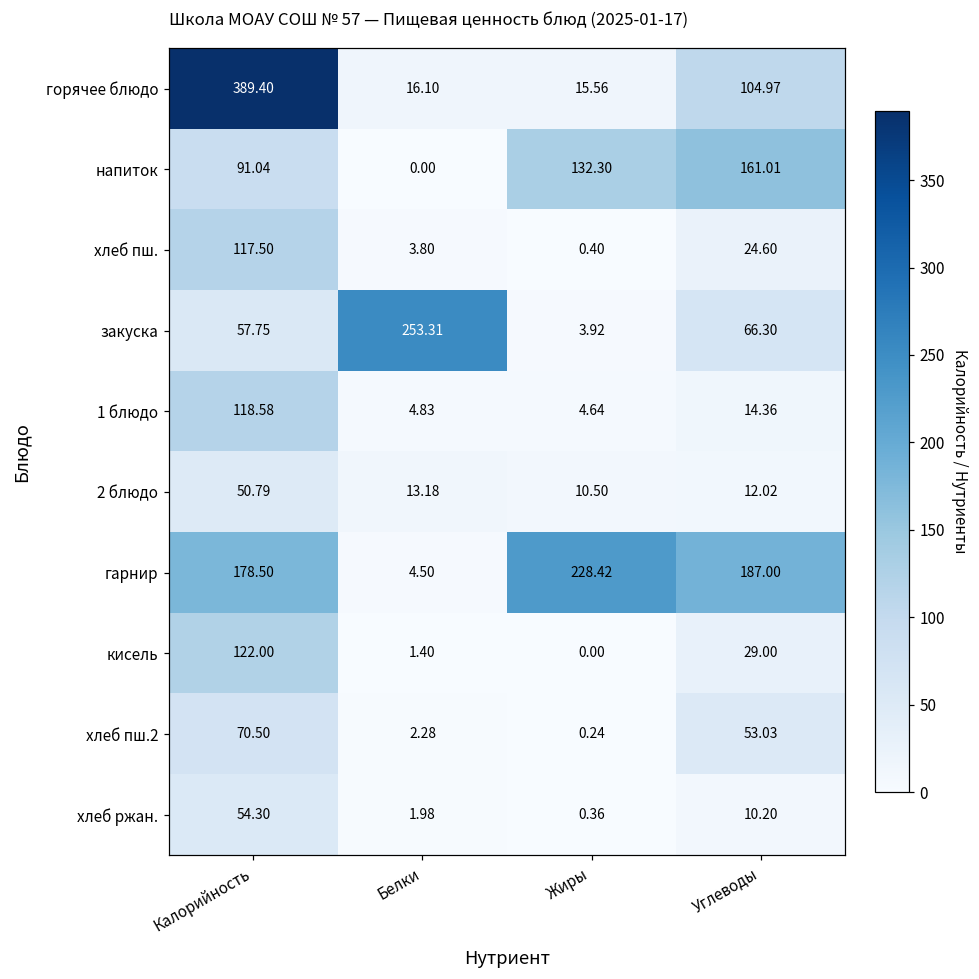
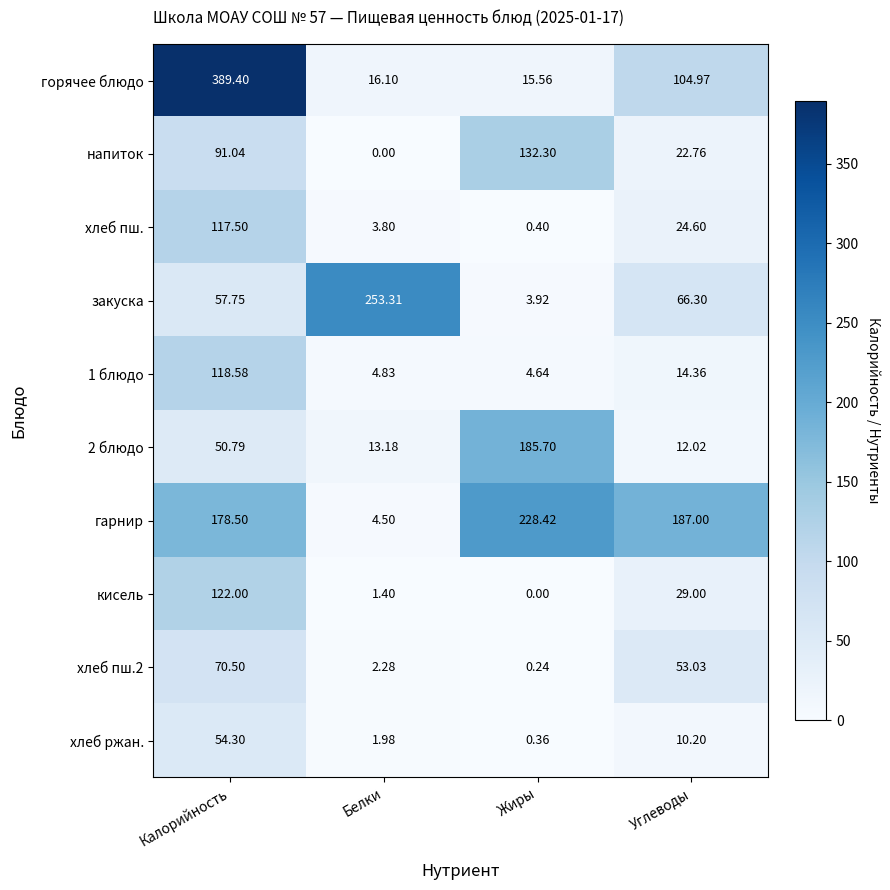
напиток, Углеводы: 161.01 -> 22.76
2 блюдо, Жиры: 10.50 -> 185.70
